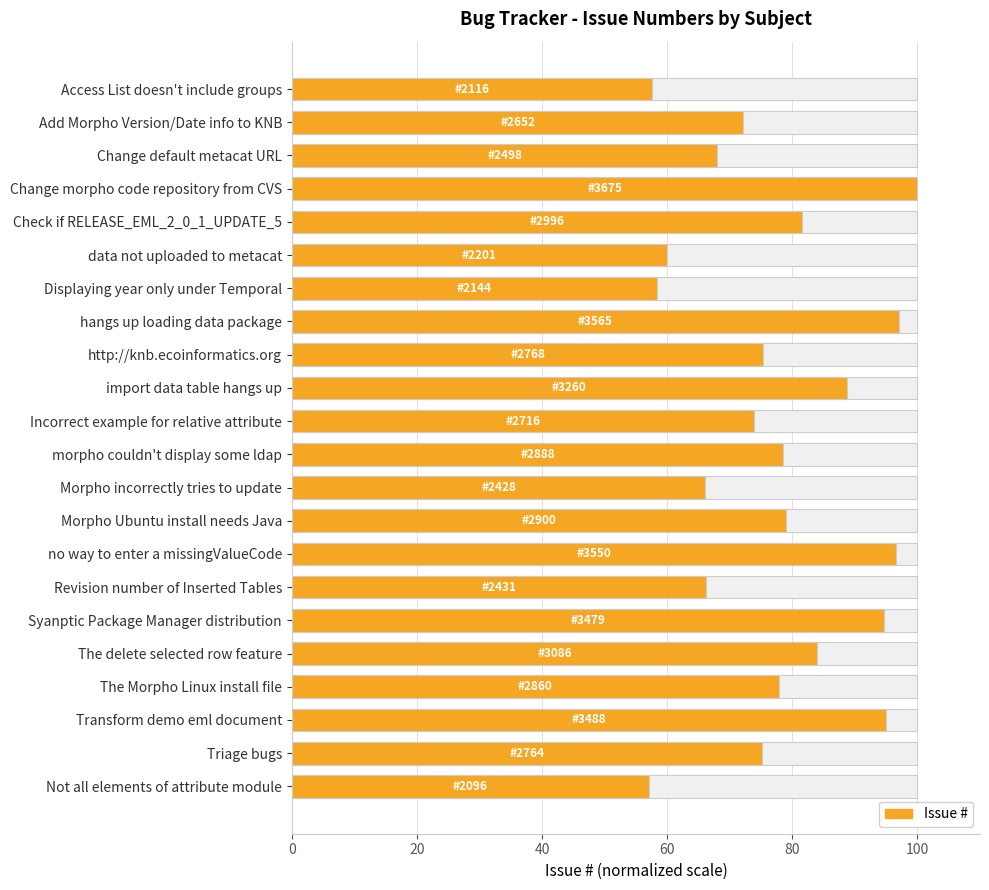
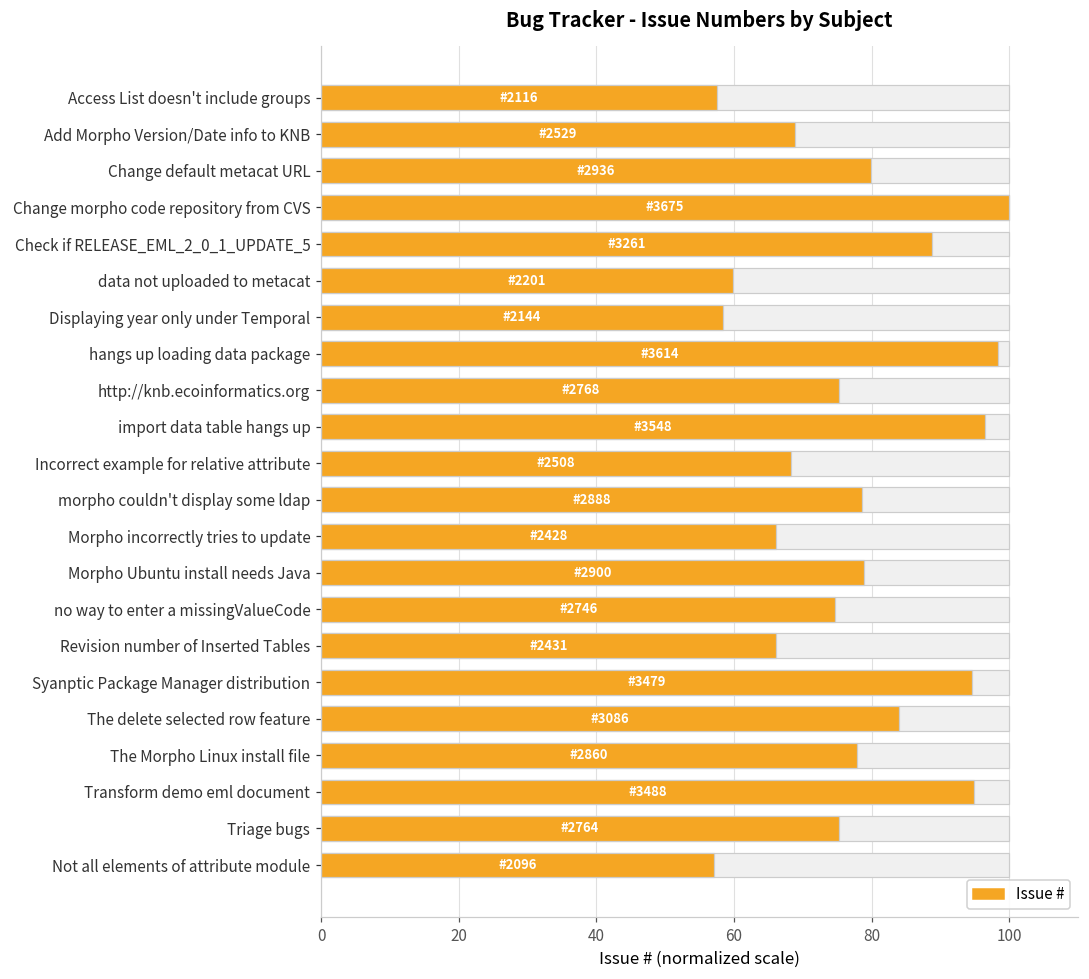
Issue #, Add Morpho Version/Date info to KNB: 2652 -> 2529
Issue #, Change default metacat URL: 2498 -> 2936
Issue #, Check if RELEASE_EML_2_0_1_UPDATE_5: 2996 -> 3261
Issue #, hangs up loading data package: 3565 -> 3614
Issue #, import data table hangs up: 3260 -> 3548
Issue #, Incorrect example for relative attribute: 2716 -> 2508
Issue #, no way to enter a missingValueCode: 3550 -> 2746
